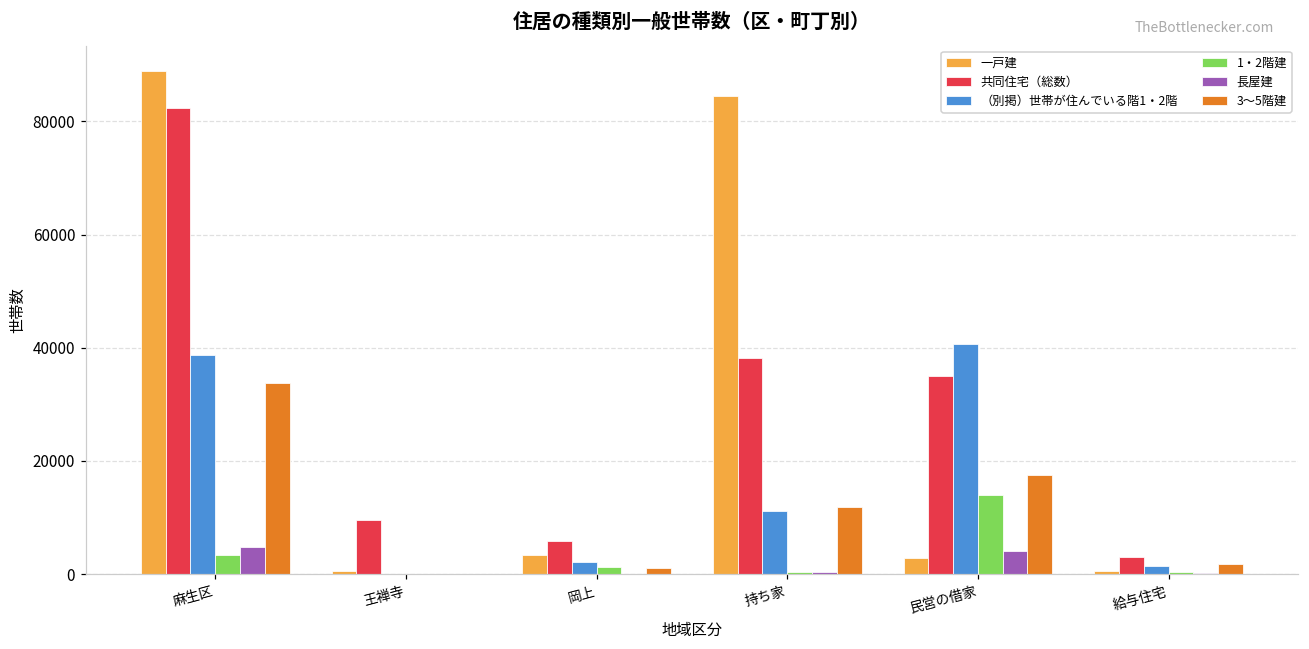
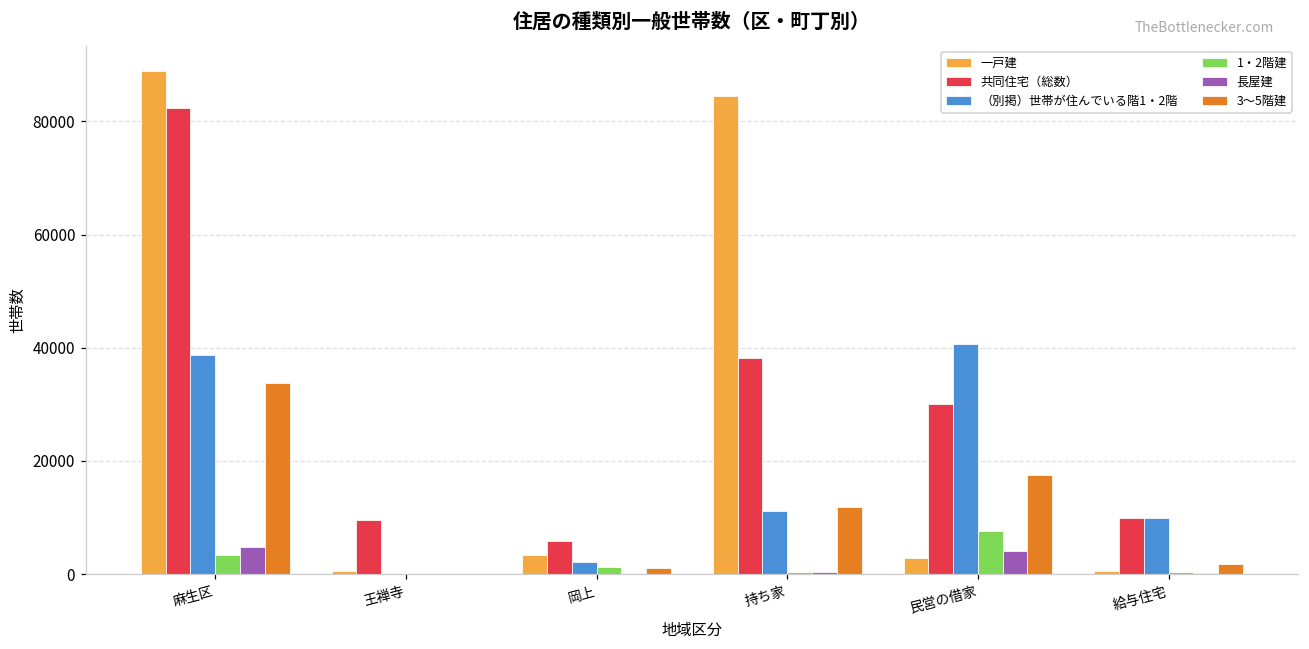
共同住宅（総数）, 民営の借家: 35000 -> 30000
1・2階建, 民営の借家: 14000 -> 8000
共同住宅（総数）, 給与住宅: 3000 -> 10000
（別掲）世帯が住んでいる階1・2階, 給与住宅: 2000 -> 10000
